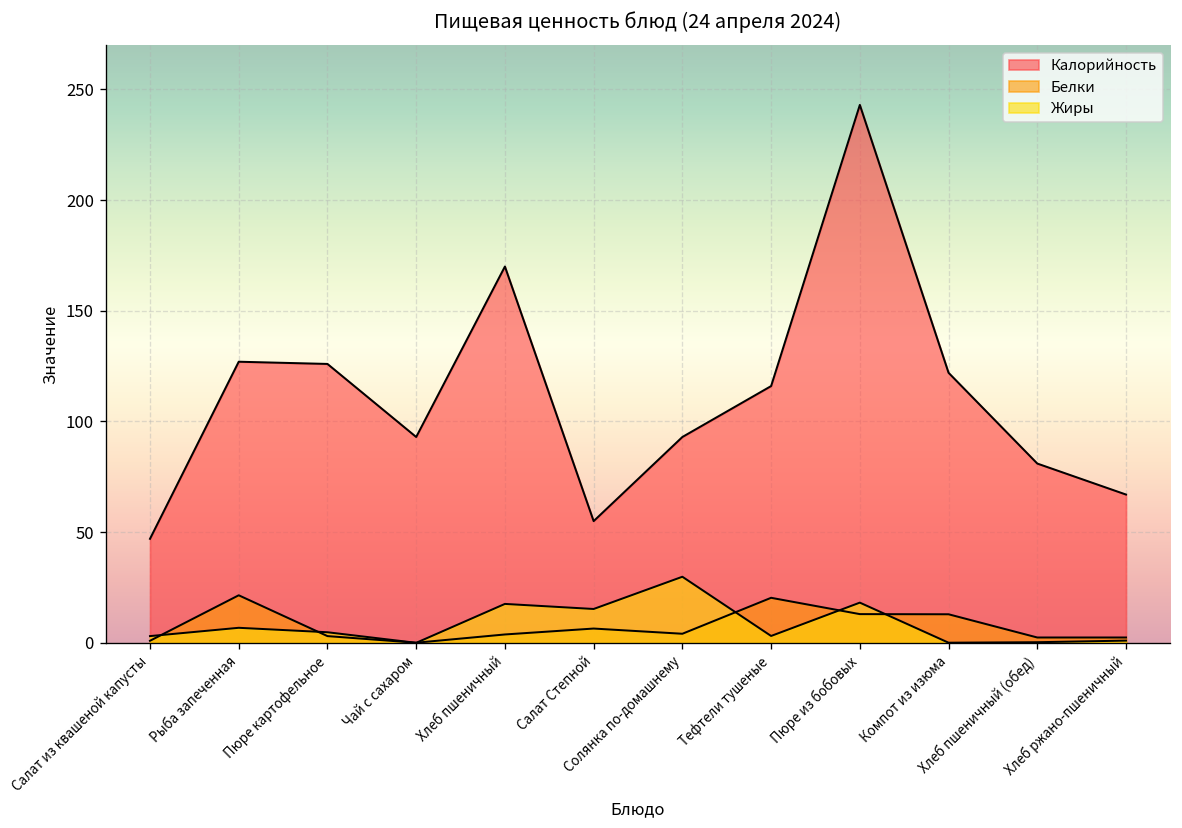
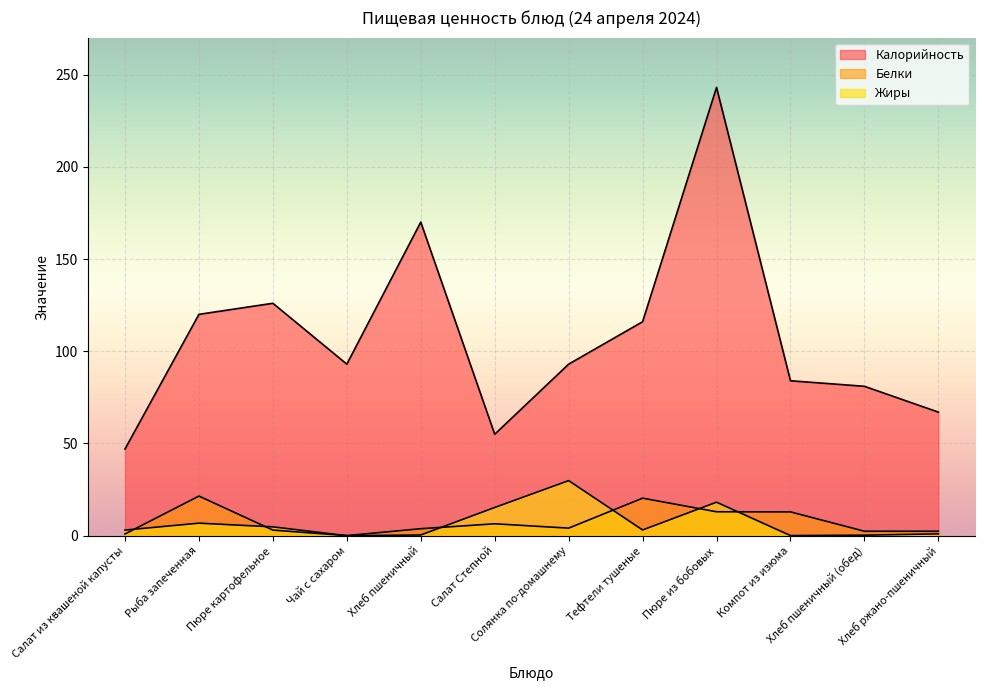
Калорийность, Рыба запеченная: 127 -> 120
Жиры, Хлеб пшеничный: 18 -> 0
Калорийность, Компот из изюма: 122 -> 84
